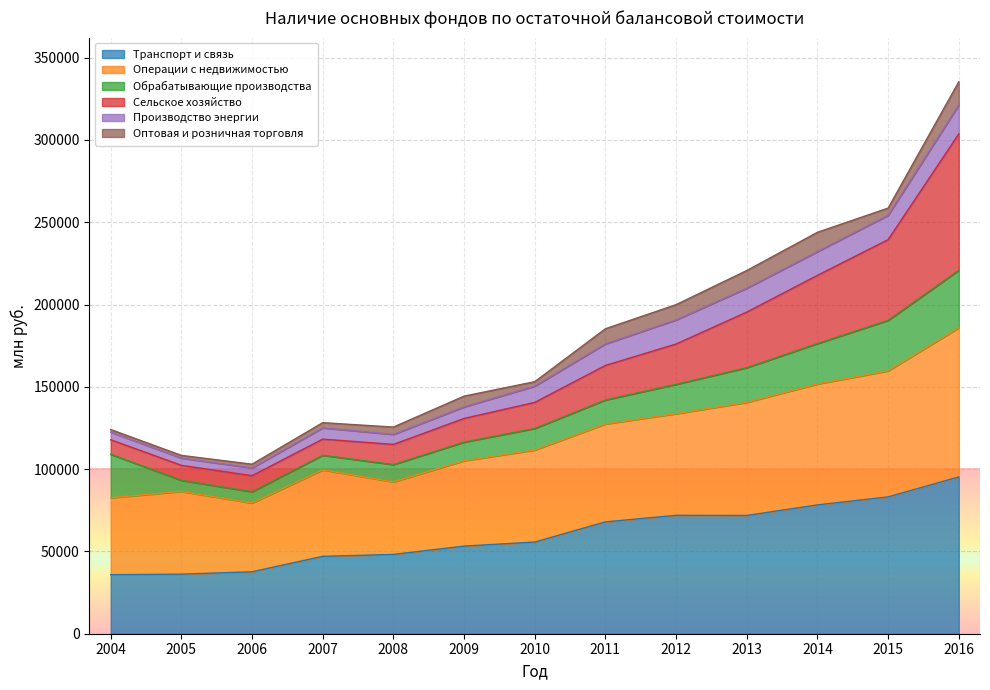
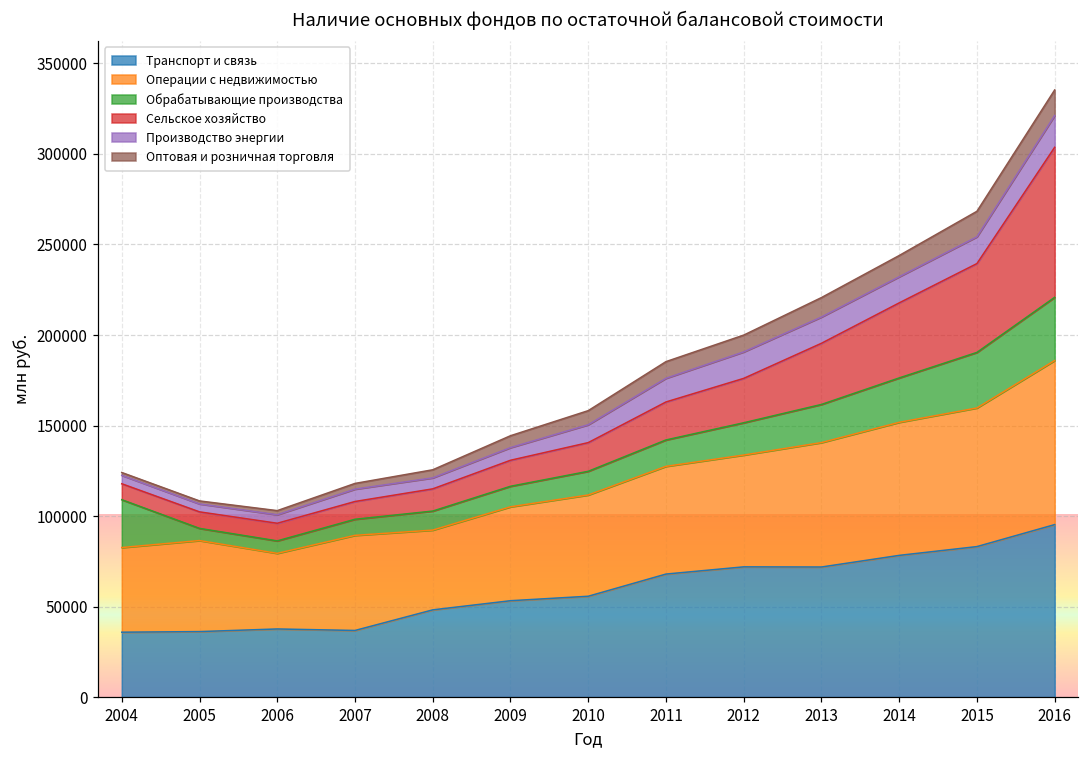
Транспорт и связь, 2007: 47000 -> 37000
Оптовая и розничная торговля, 2010: 3000 -> 8000
Оптовая и розничная торговля, 2015: 4000 -> 14000
